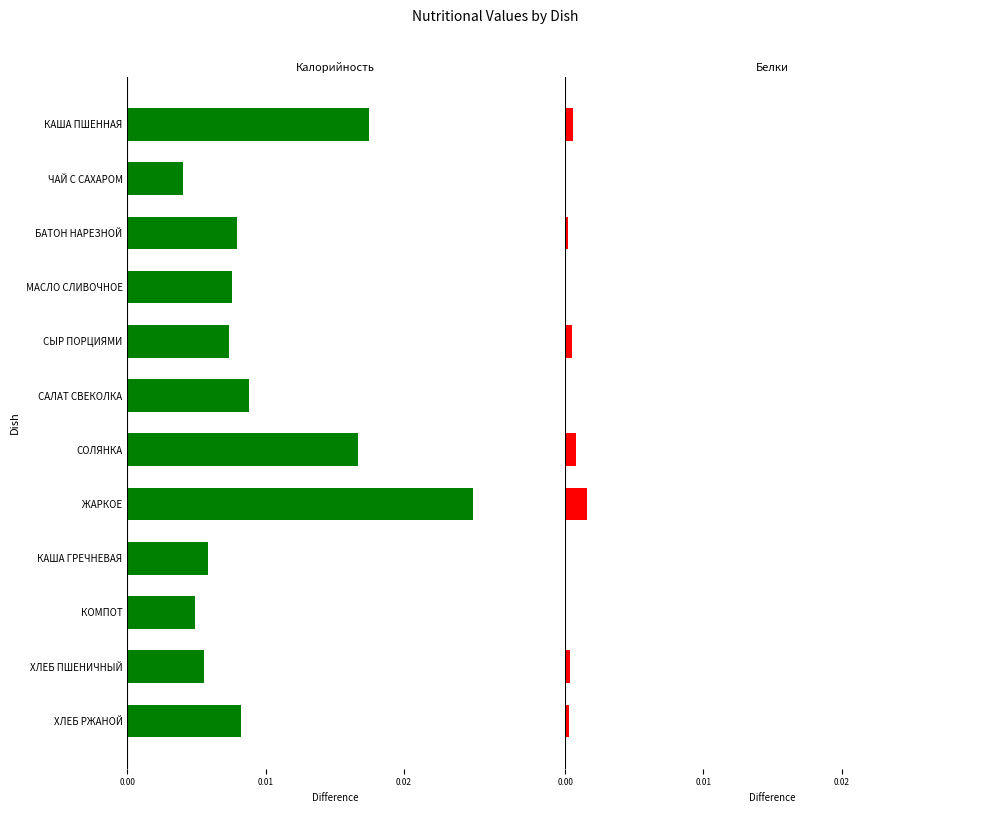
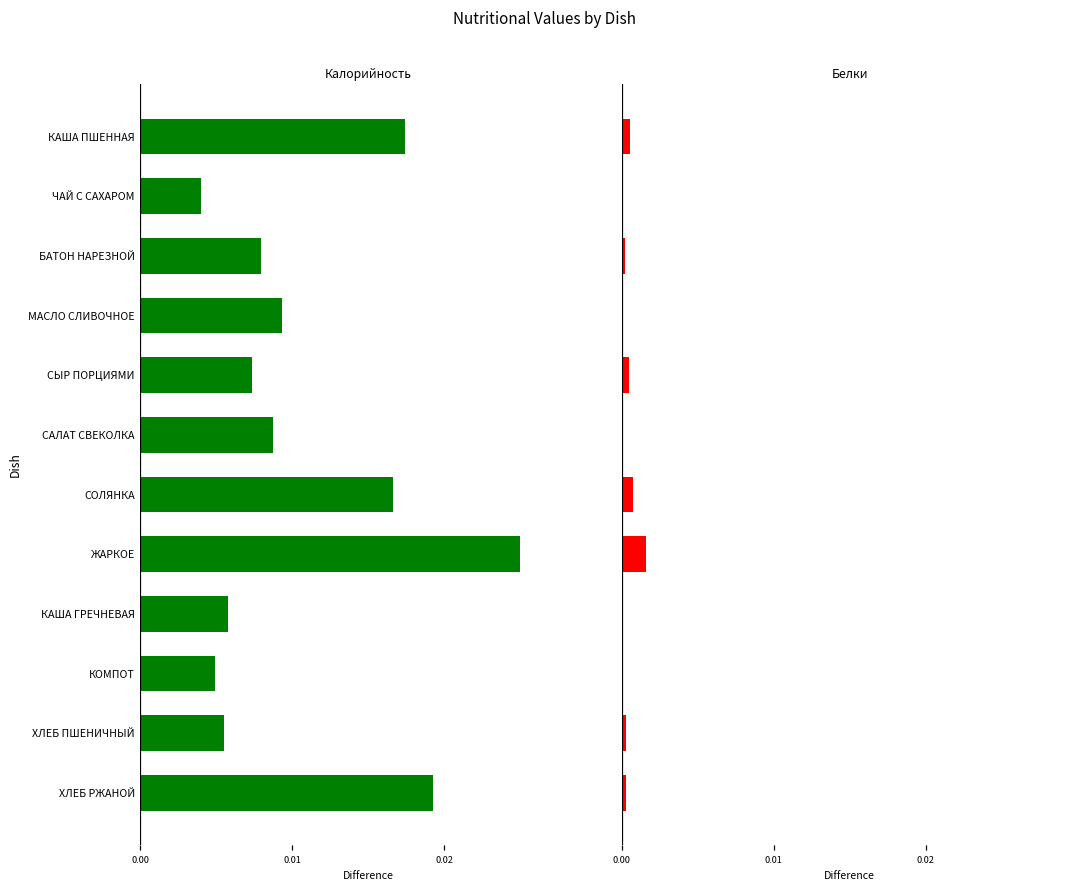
Калорийность, МАСЛО СЛИВОЧНОЕ: 0.0076 -> 0.0093
Калорийность, ХЛЕБ РЖАНОЙ: 0.0082 -> 0.0193
